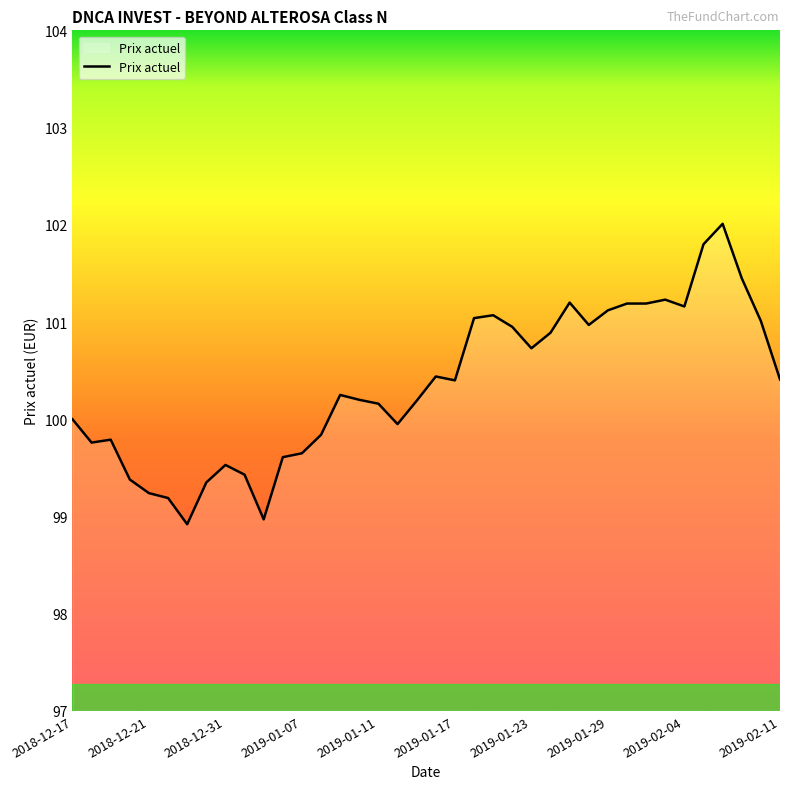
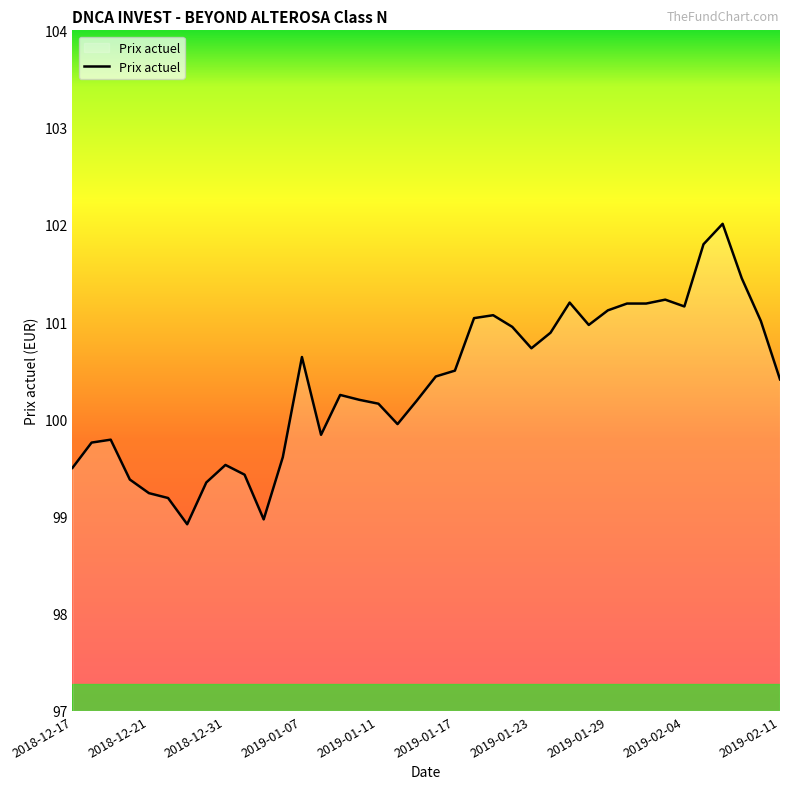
2018-12-17: 100.0 -> 99.5
2019-01-07: 99.7 -> 100.6
2019-01-17: 100.4 -> 100.5
